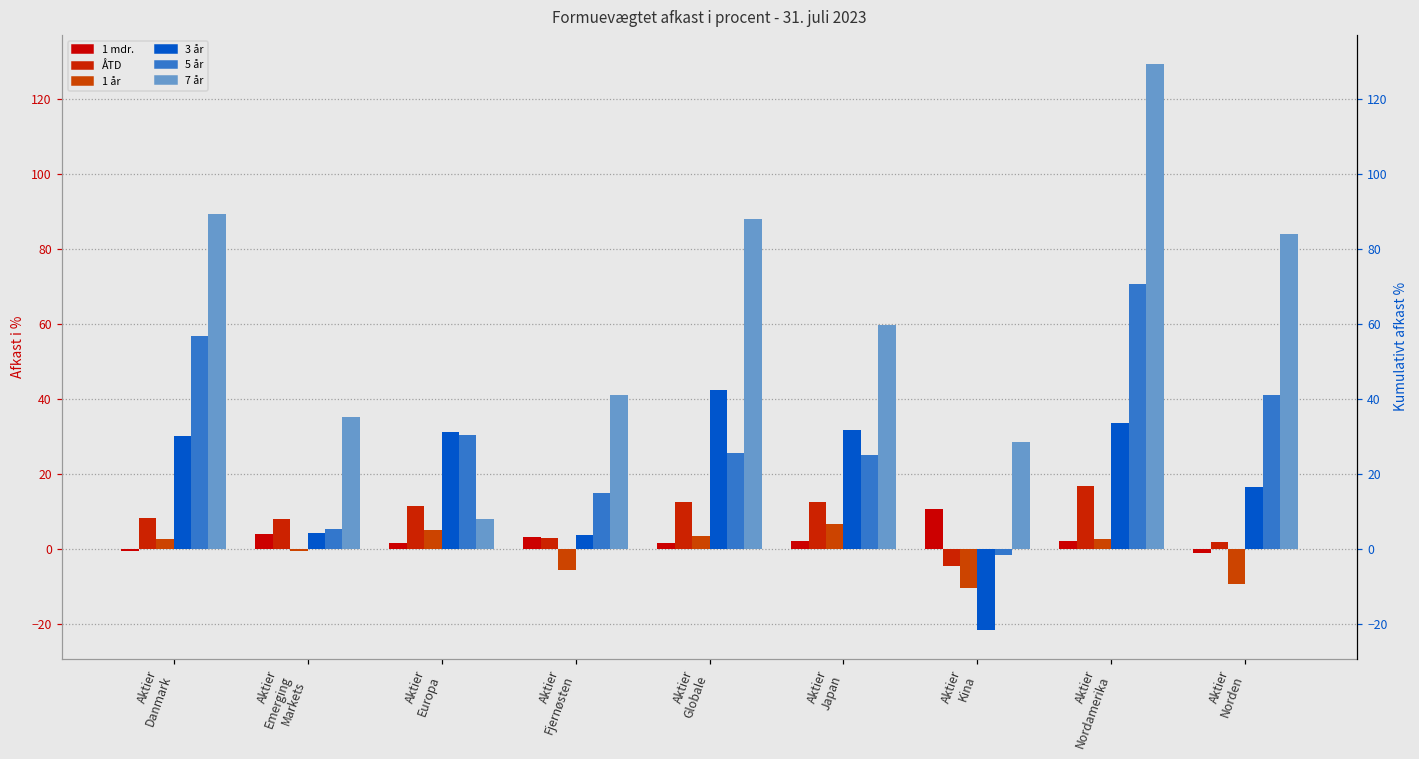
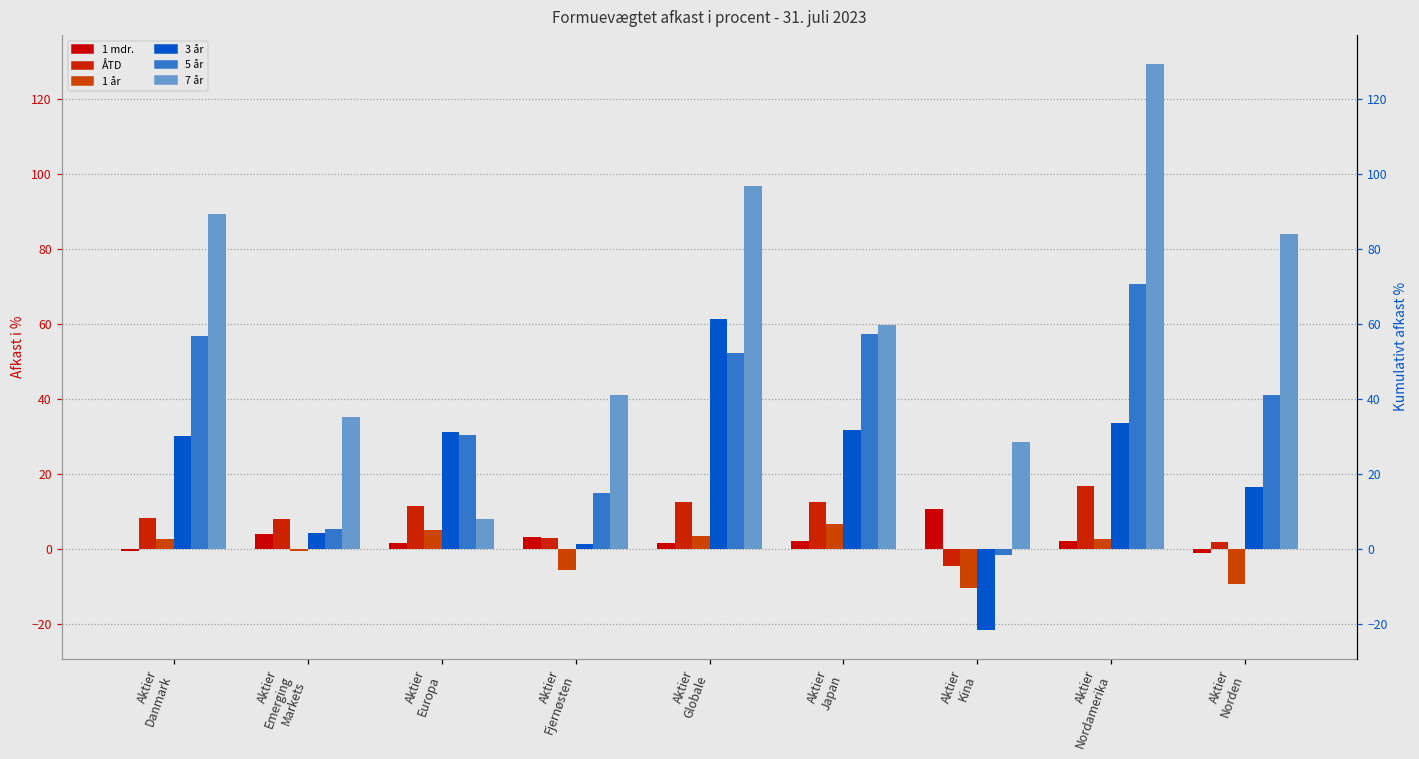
3 år, Aktier Fjernøsten: 4 -> 2
3 år, Aktier Globale: 42 -> 61
5 år, Aktier Globale: 26 -> 52
7 år, Aktier Globale: 88 -> 97
5 år, Aktier Japan: 25 -> 57
